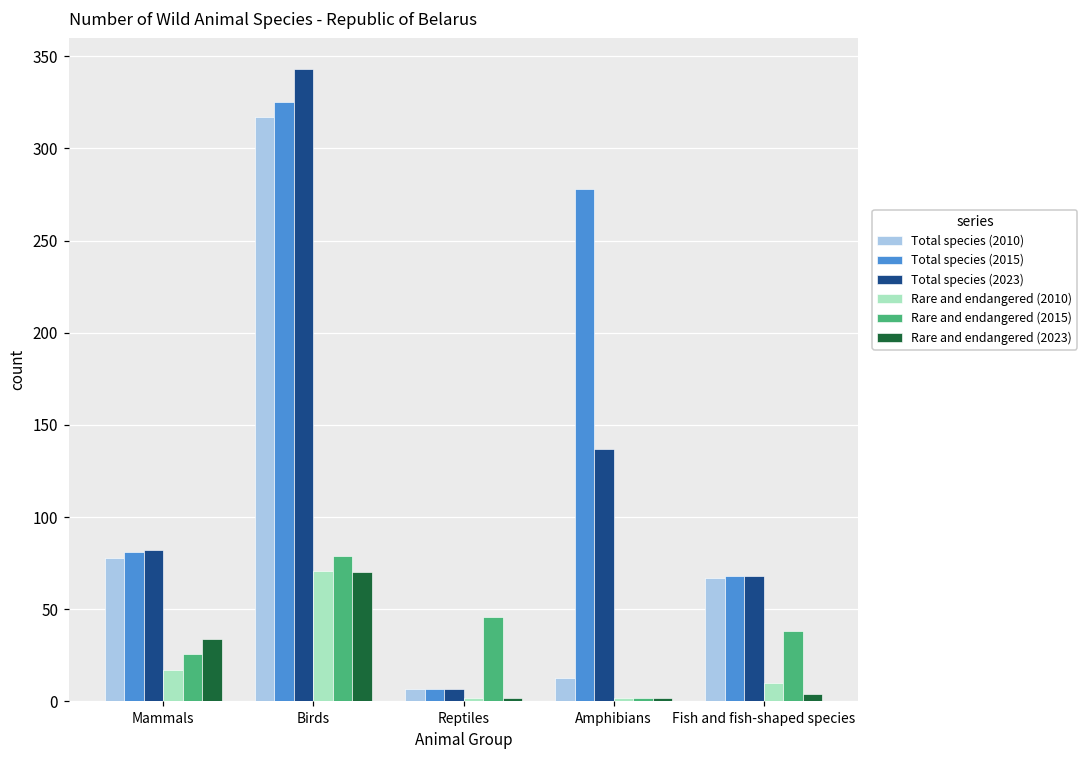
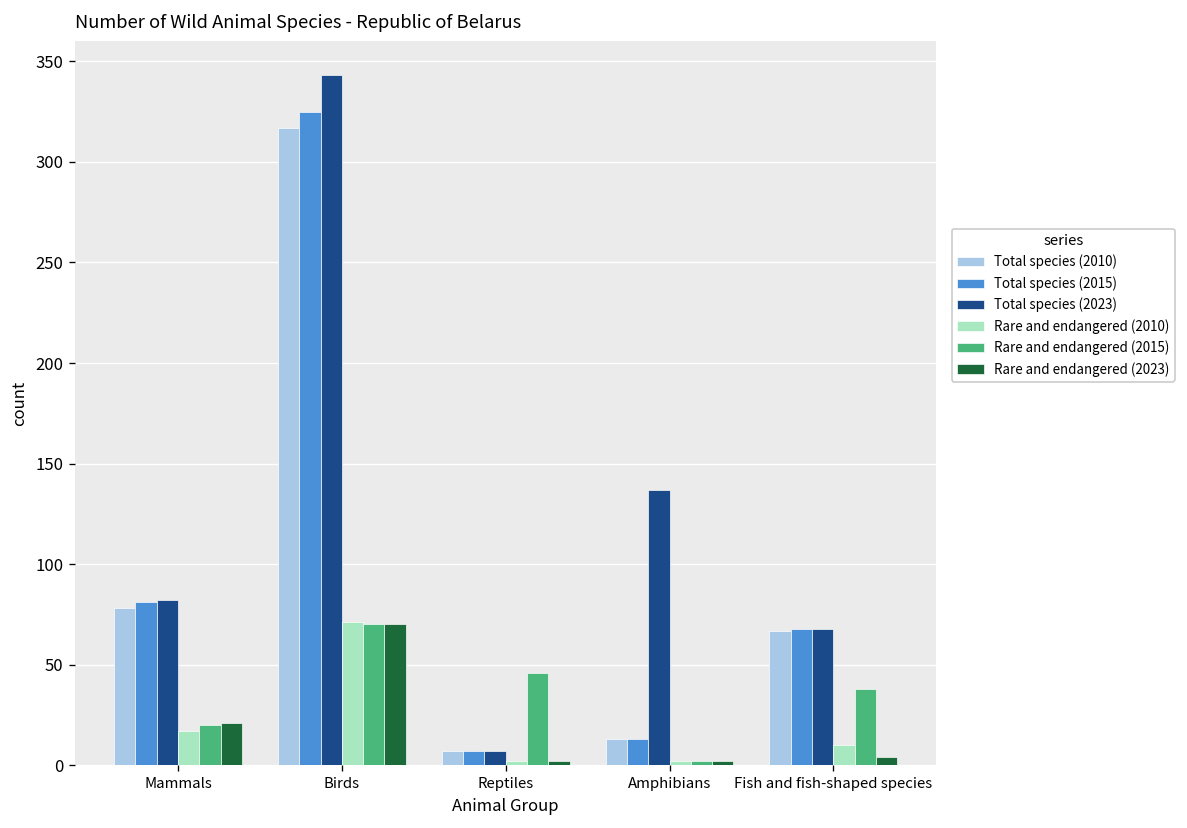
Rare and endangered (2015), Mammals: 26 -> 20
Rare and endangered (2023), Mammals: 34 -> 21
Rare and endangered (2015), Birds: 79 -> 70
Total species (2015), Amphibians: 278 -> 13
